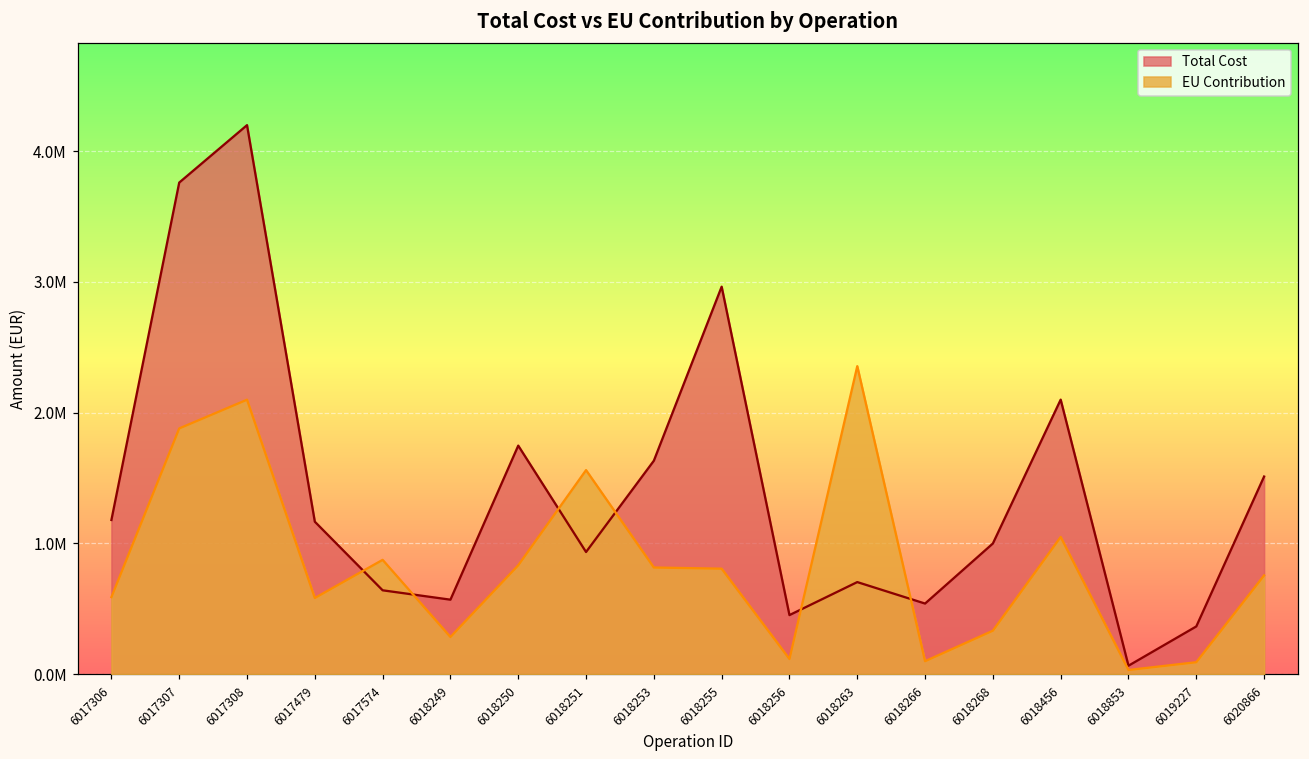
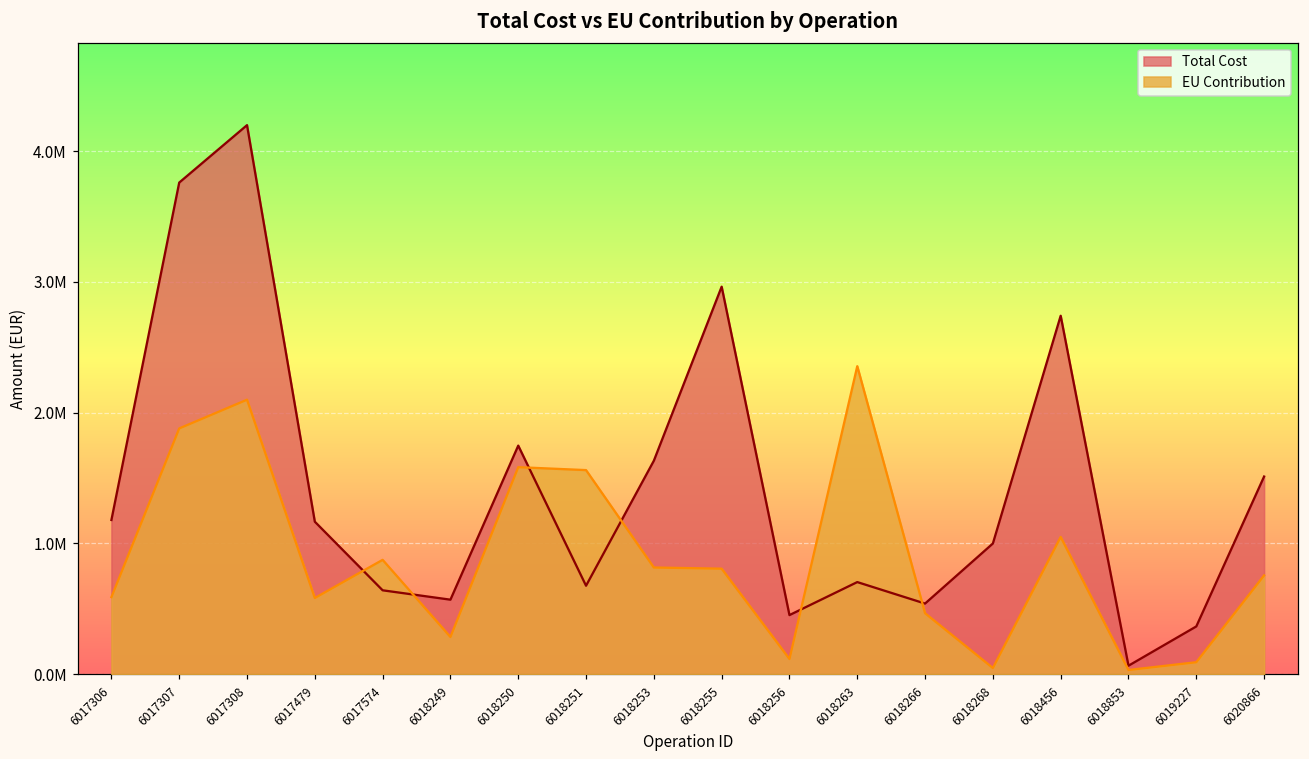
EU Contribution, 6018250: 830000 -> 1580000
Total Cost, 6018251: 930000 -> 680000
EU Contribution, 6018266: 100000 -> 470000
EU Contribution, 6018268: 330000 -> 50000
Total Cost, 6018456: 2100000 -> 2740000
